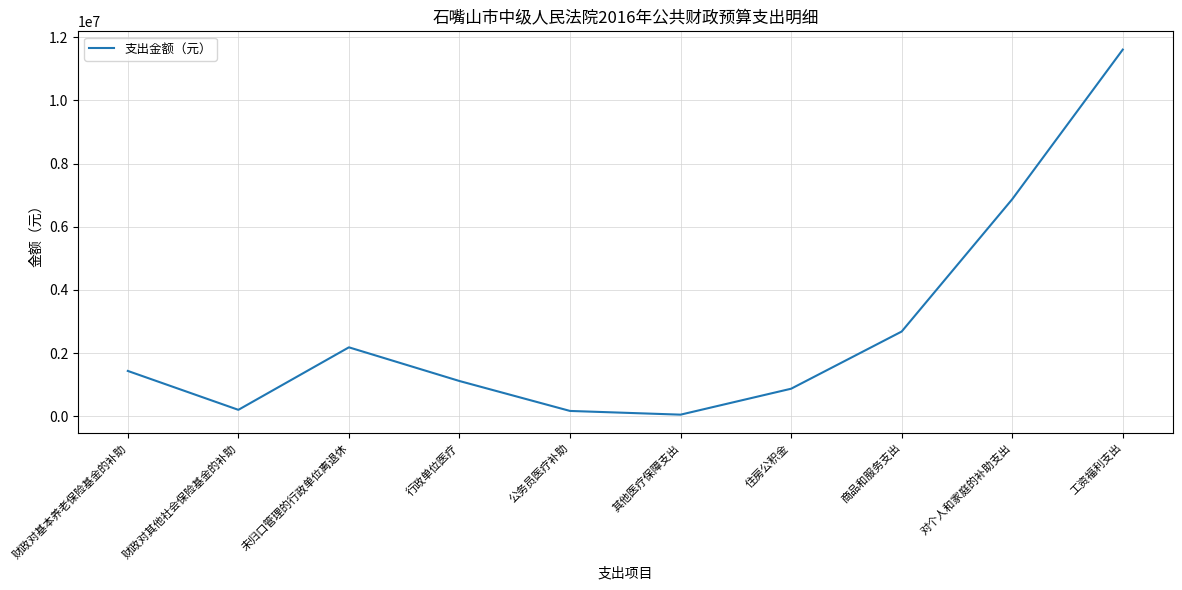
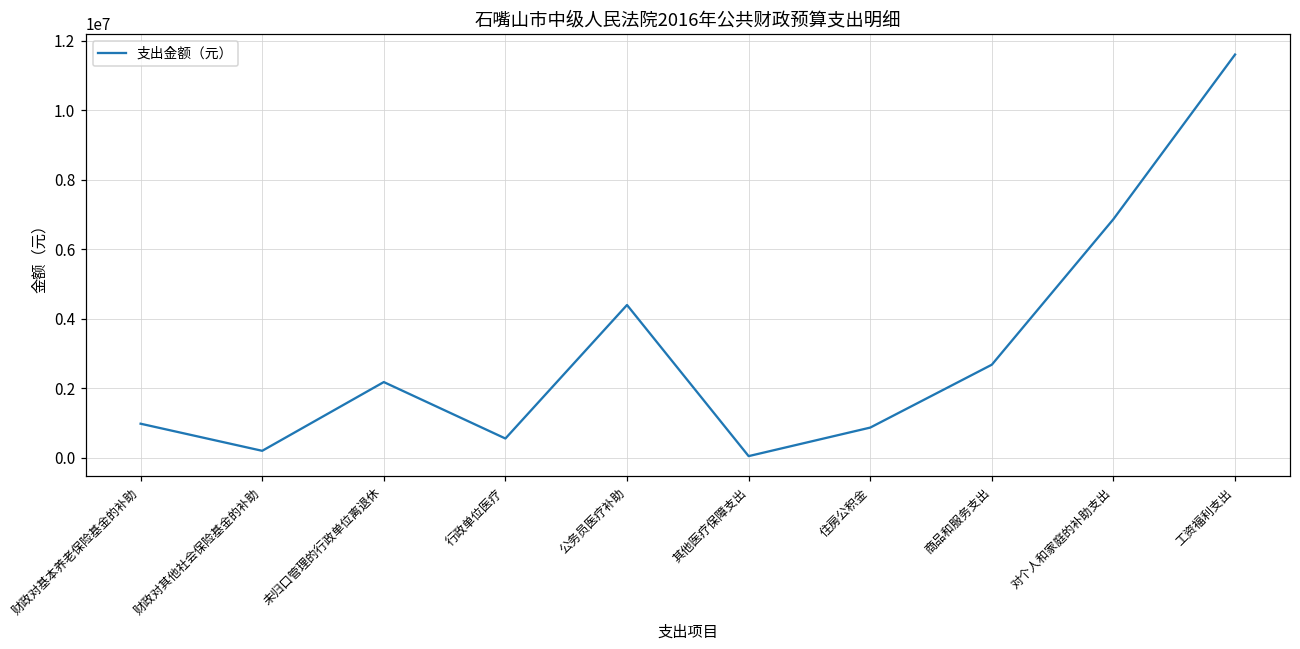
财政对基本养老保险基金的补助: 1400000 -> 1000000
行政单位医疗: 1100000 -> 600000
公务员医疗补助: 200000 -> 4400000
